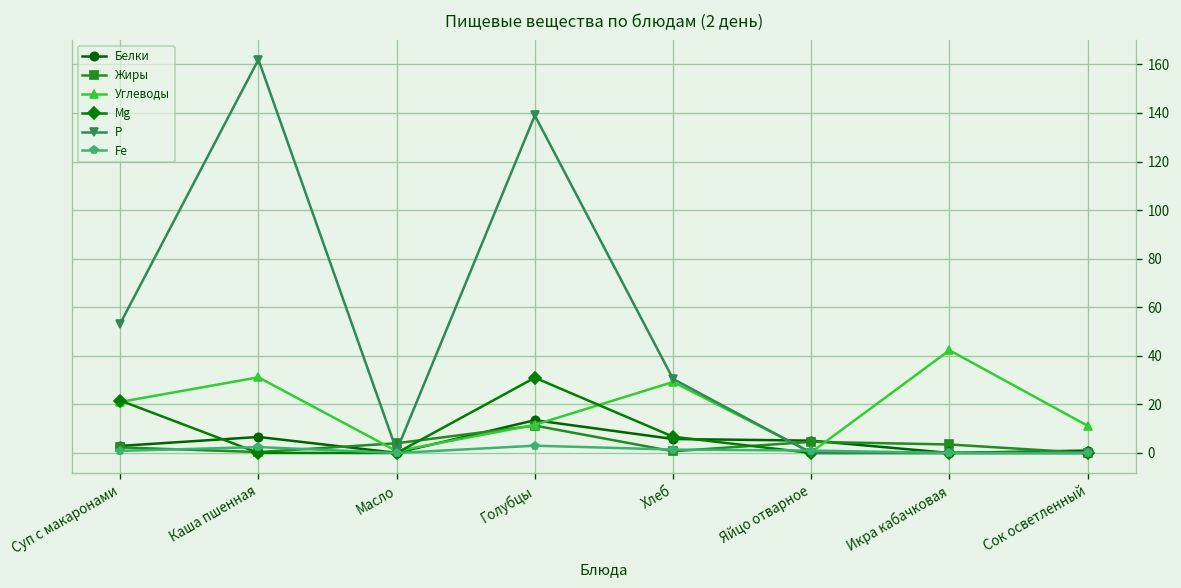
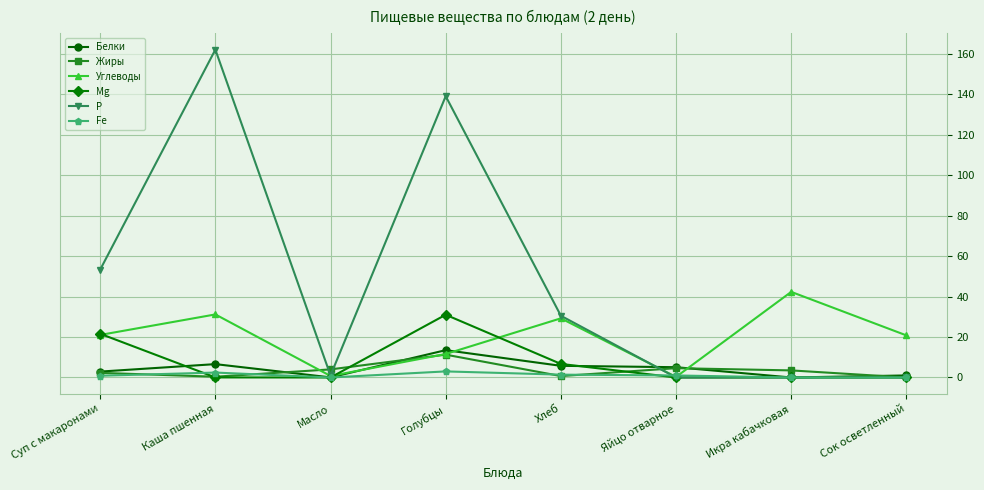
Углеводы, Сок осветленный: 11 -> 21
